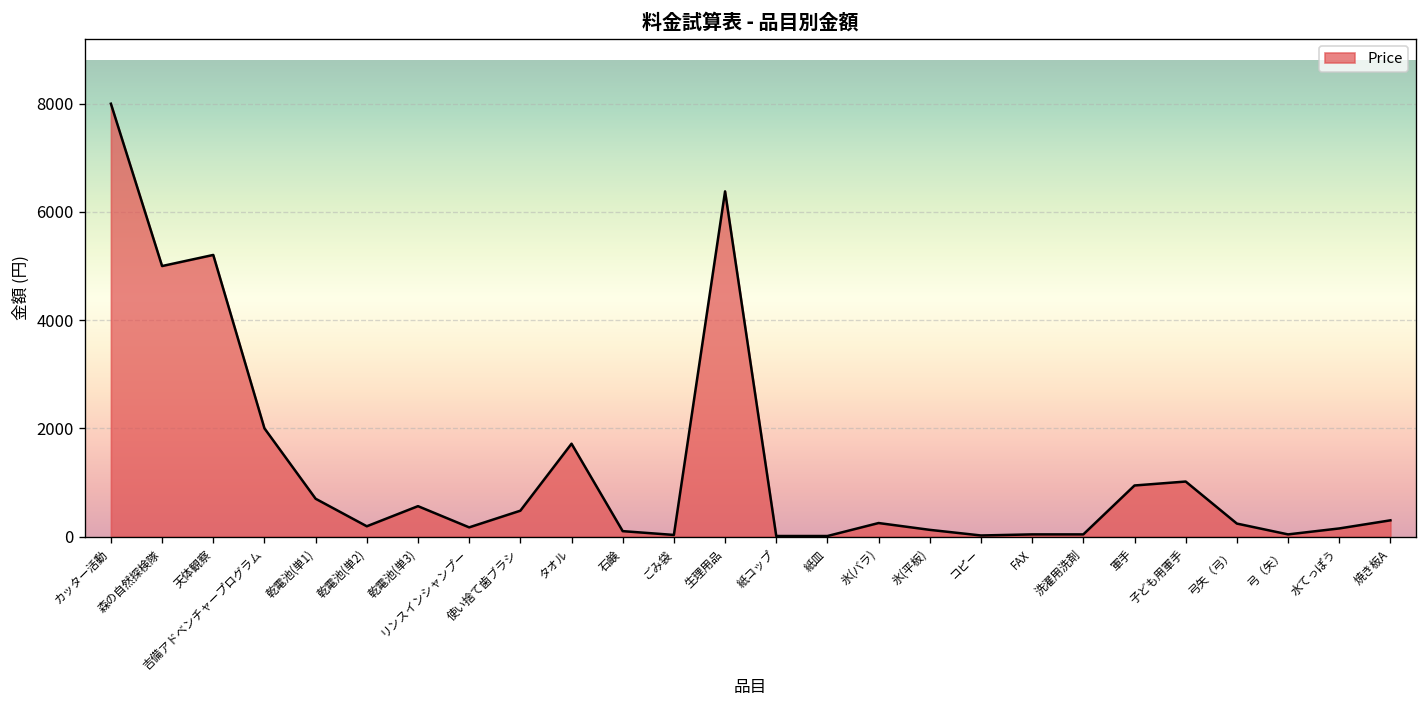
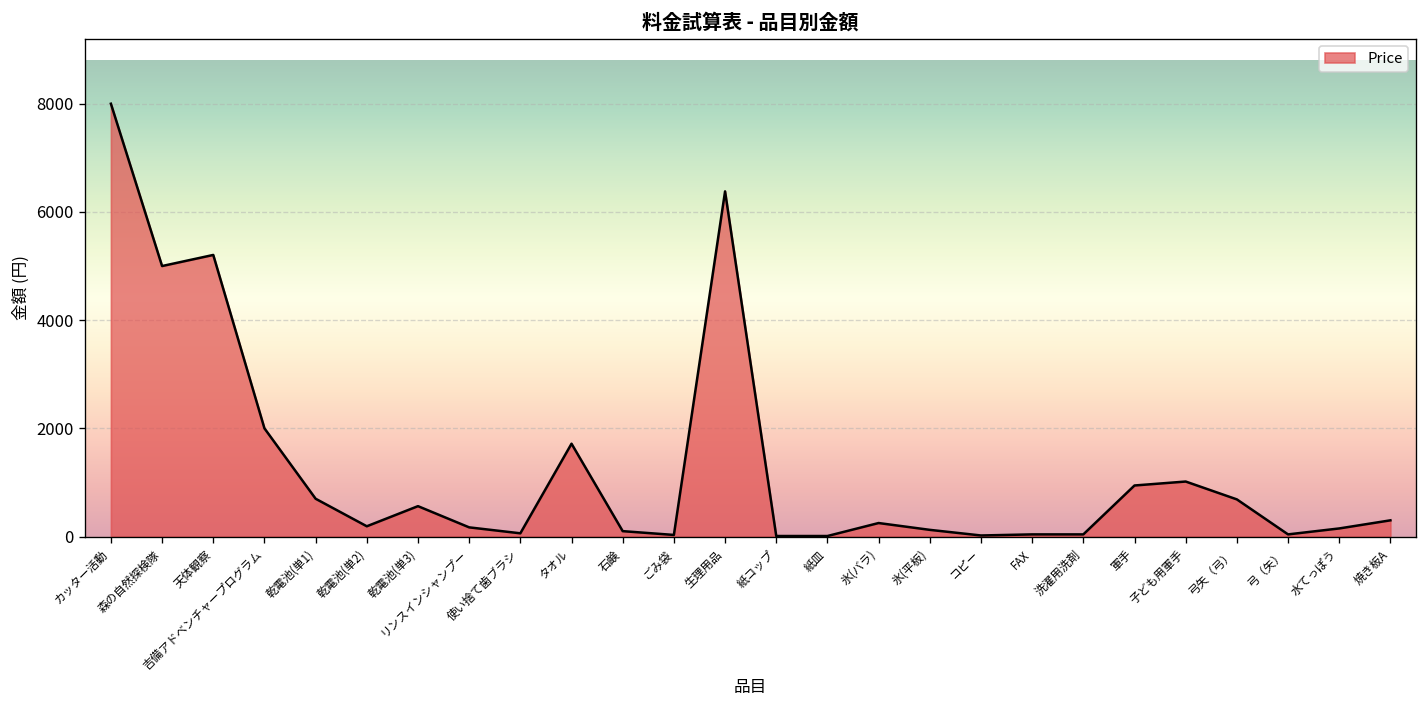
使い捨て歯ブラシ: 500 -> 100
弓矢（弓）: 200 -> 700
